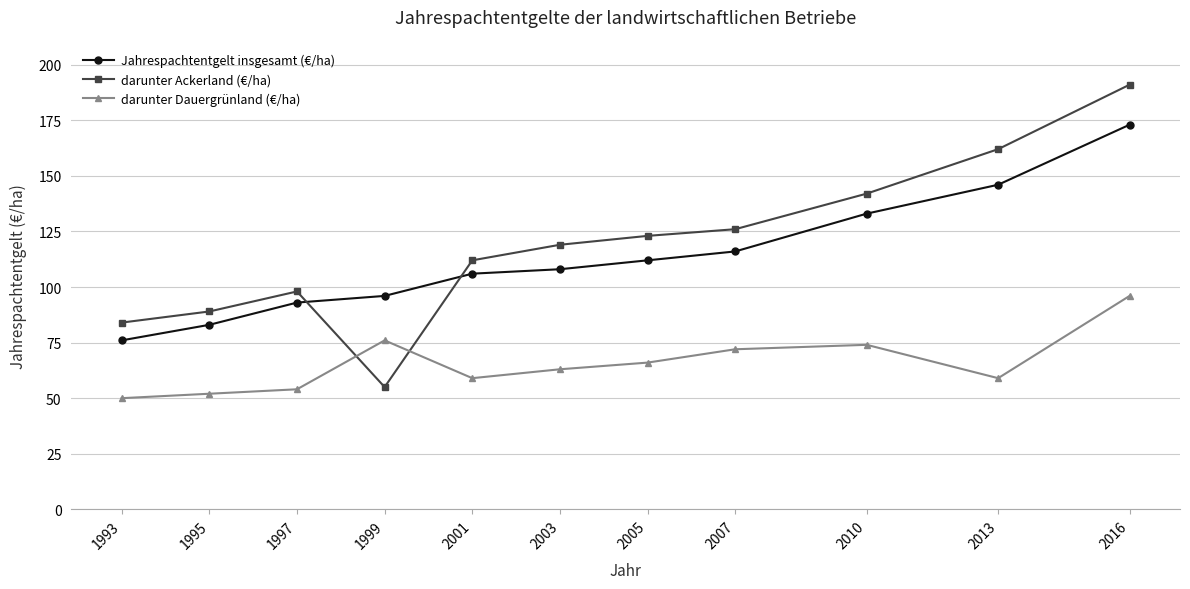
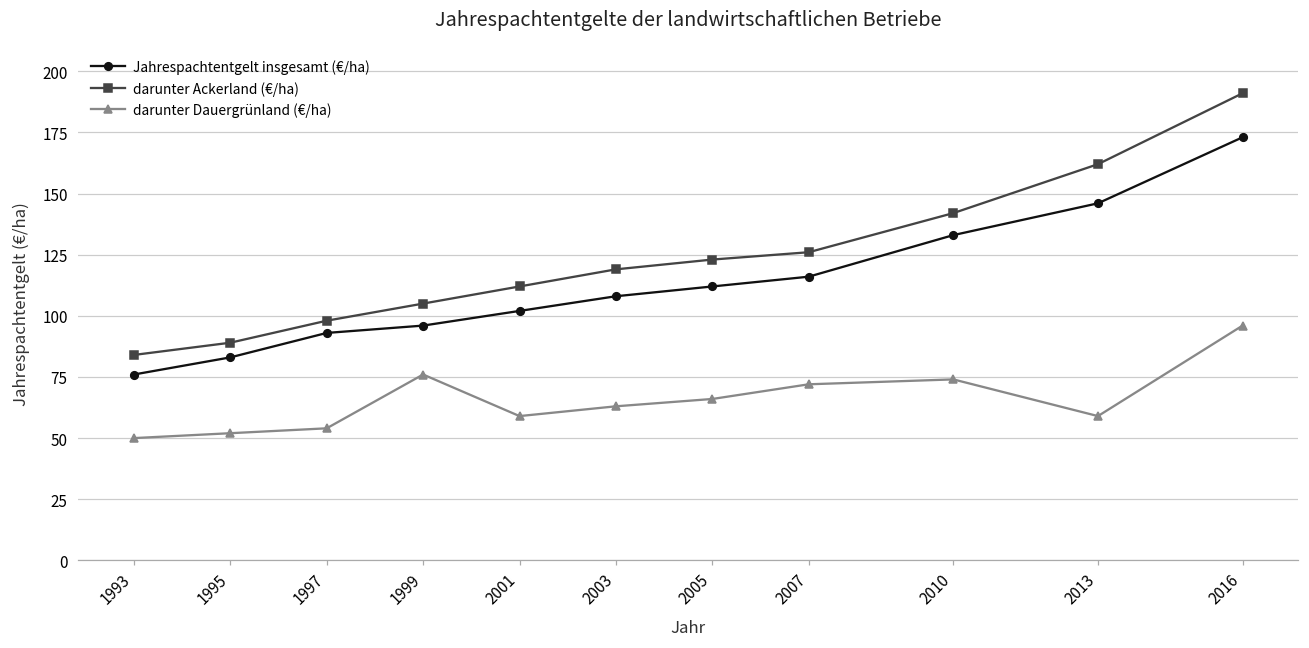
darunter Ackerland (€/ha), 1999: 55 -> 105
Jahrespachtentgelt insgesamt (€/ha), 2001: 106 -> 102
